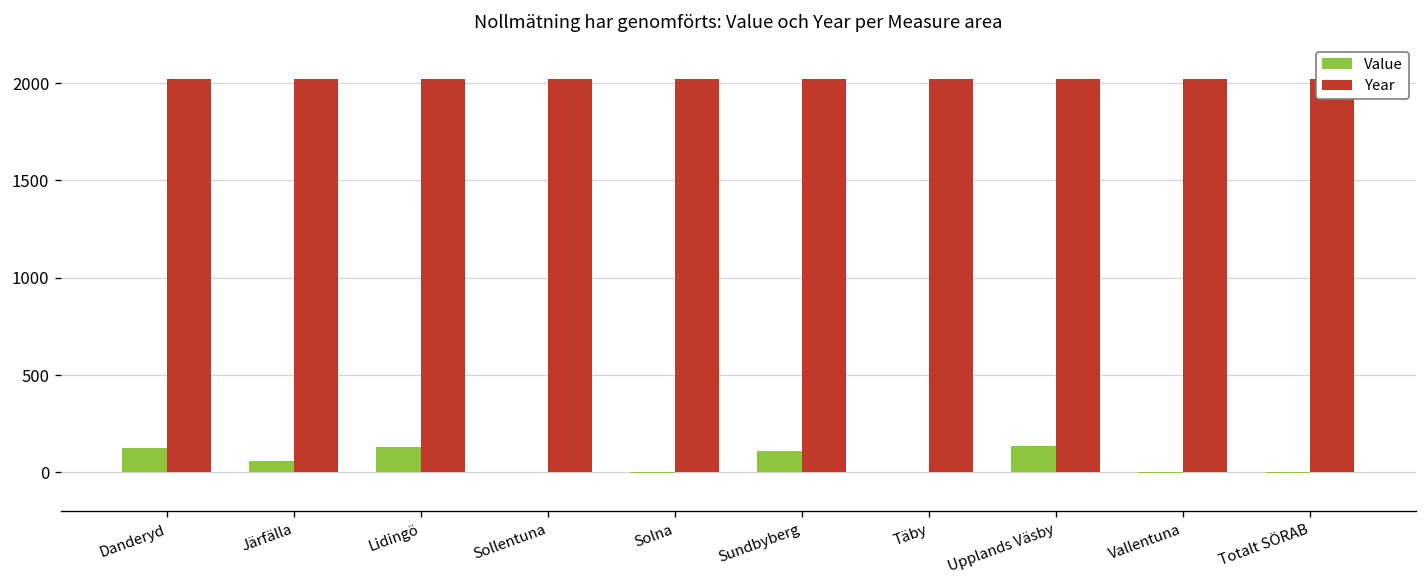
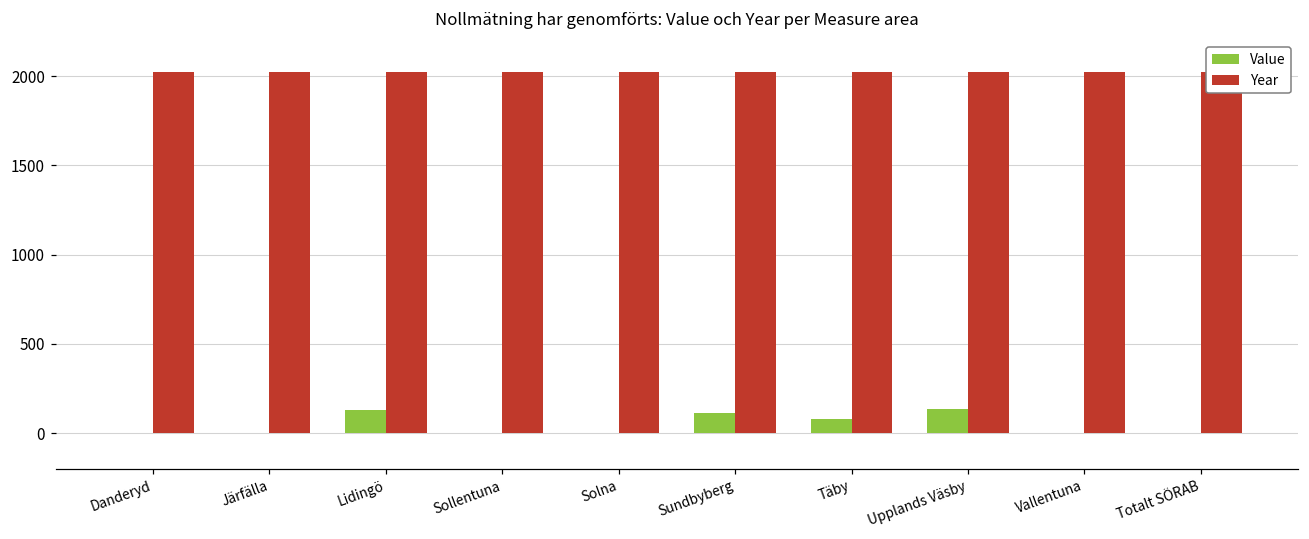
Value, Danderyd: 130 -> 0
Value, Järfälla: 60 -> 0
Value, Täby: 0 -> 80
